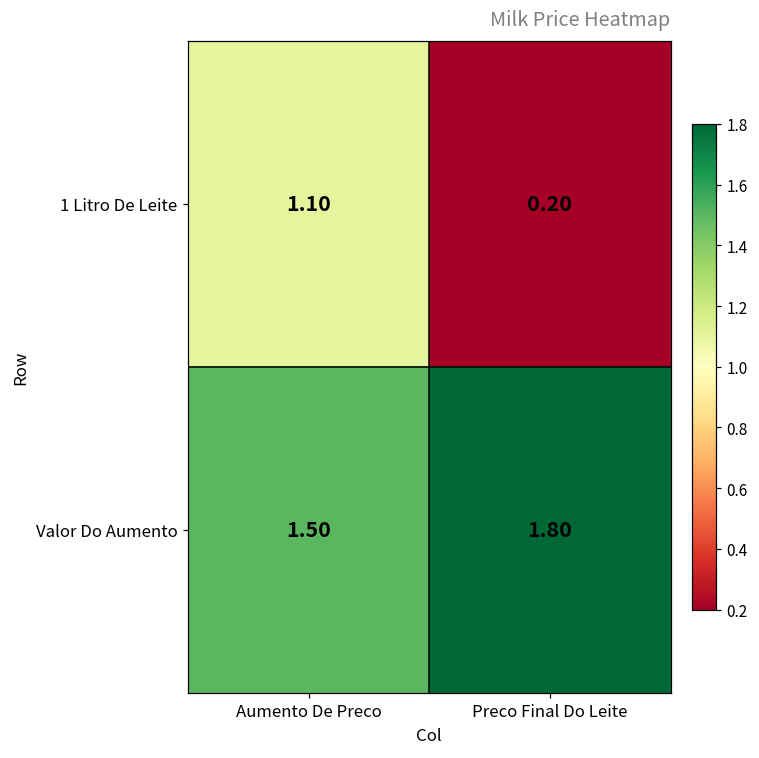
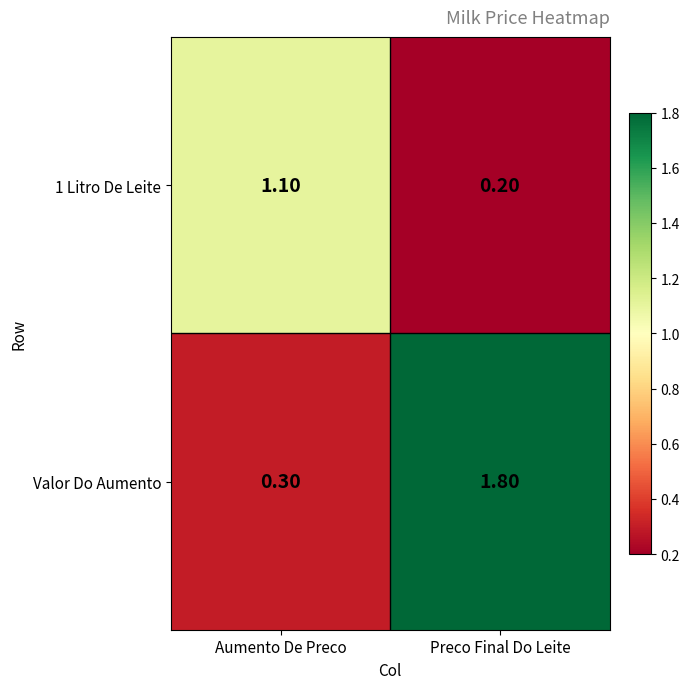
Valor Do Aumento, Aumento De Preco: 1.50 -> 0.30
